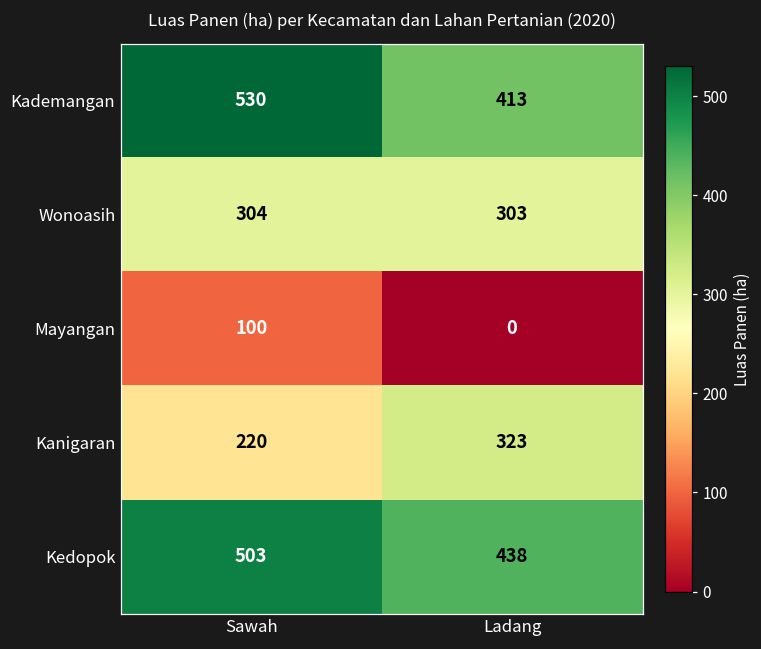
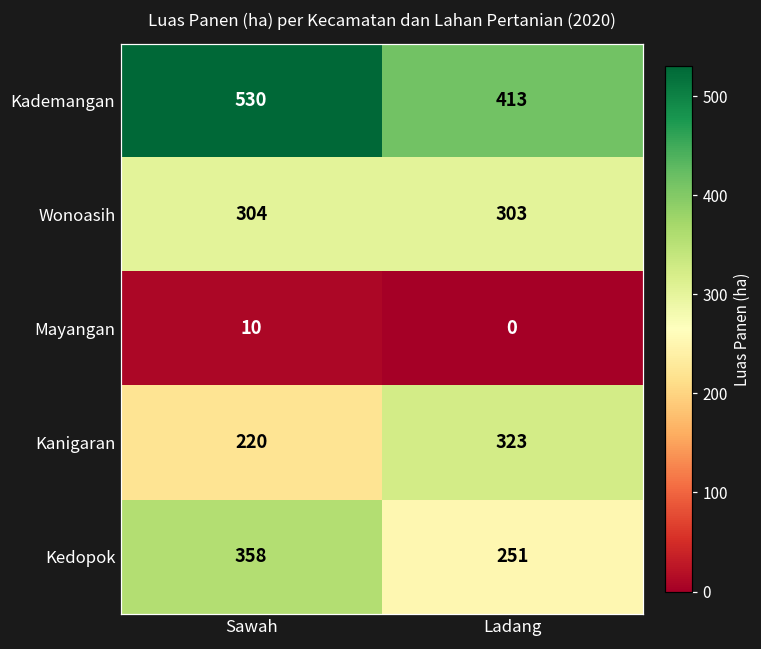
Mayangan, Sawah: 100 -> 10
Kedopok, Sawah: 503 -> 358
Kedopok, Ladang: 438 -> 251
